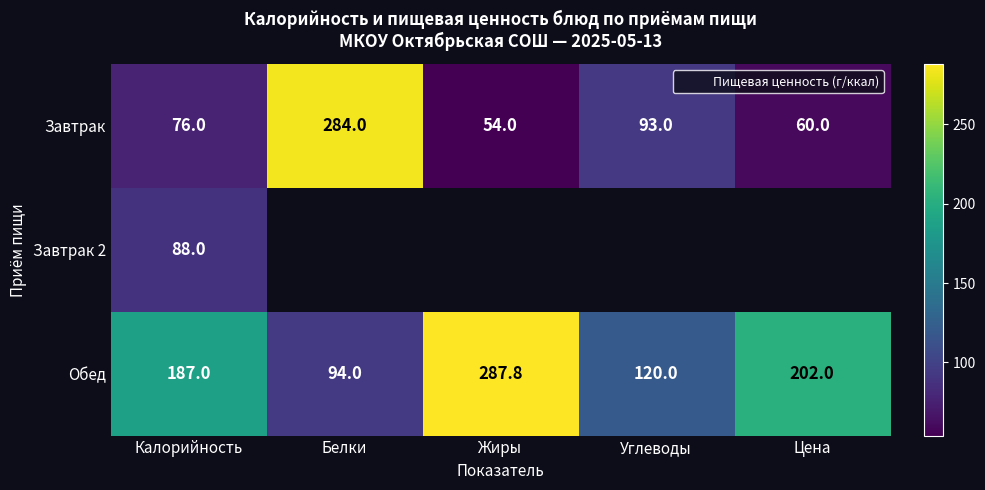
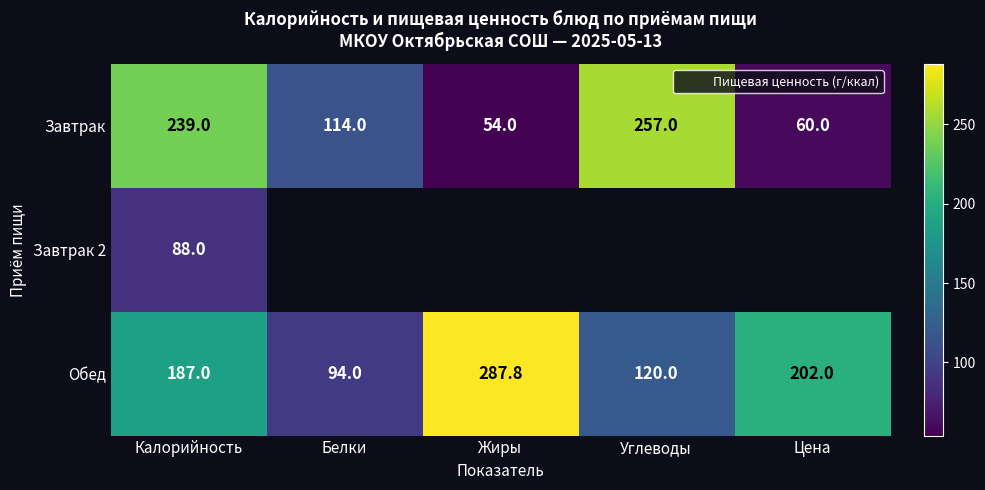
Завтрак, Калорийность: 76.0 -> 239.0
Завтрак, Белки: 284.0 -> 114.0
Завтрак, Углеводы: 93.0 -> 257.0
